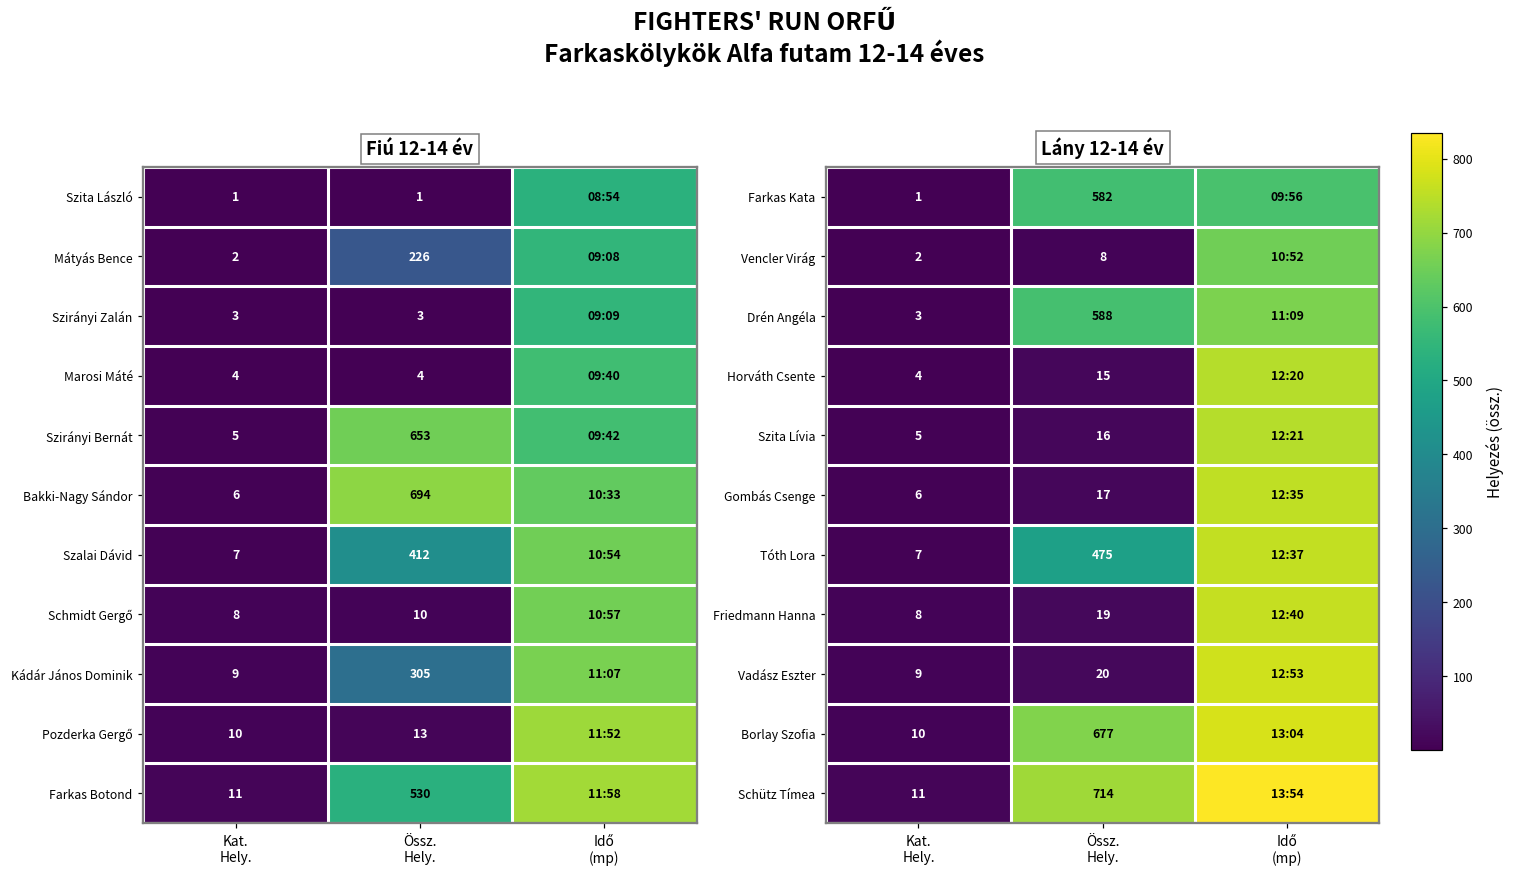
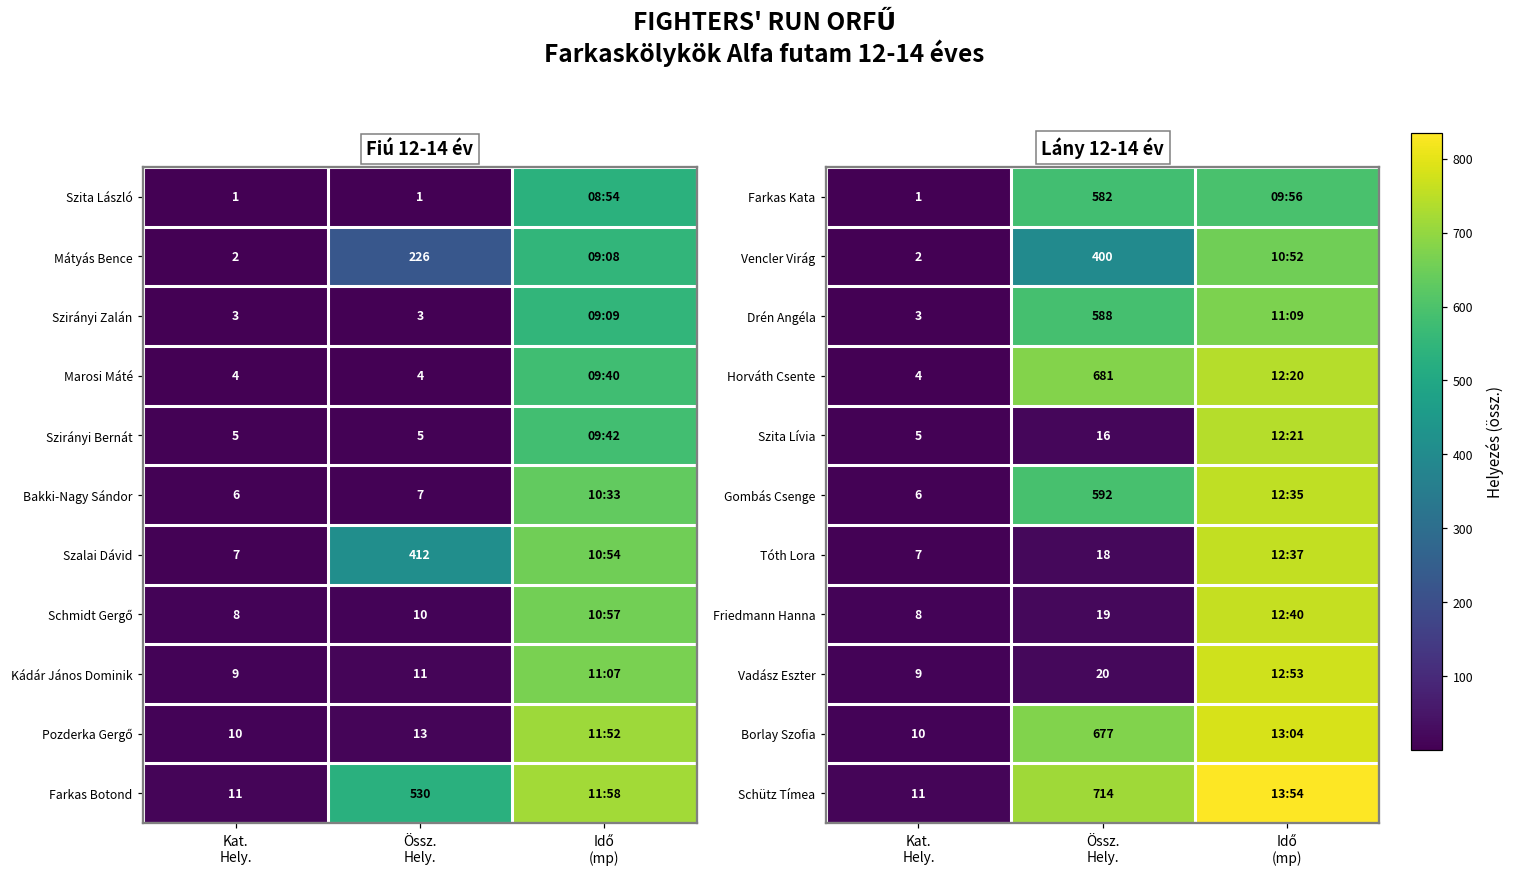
Fiú 12-14 év, Szirányi Bernát, Össz. Hely.: 653 -> 5
Fiú 12-14 év, Bakki-Nagy Sándor, Össz. Hely.: 694 -> 7
Fiú 12-14 év, Kádár János Dominik, Össz. Hely.: 305 -> 11
Lány 12-14 év, Vencler Virág, Össz. Hely.: 8 -> 400
Lány 12-14 év, Horváth Csente, Össz. Hely.: 15 -> 681
Lány 12-14 év, Gombás Csenge, Össz. Hely.: 17 -> 592
Lány 12-14 év, Tóth Lora, Össz. Hely.: 475 -> 18
